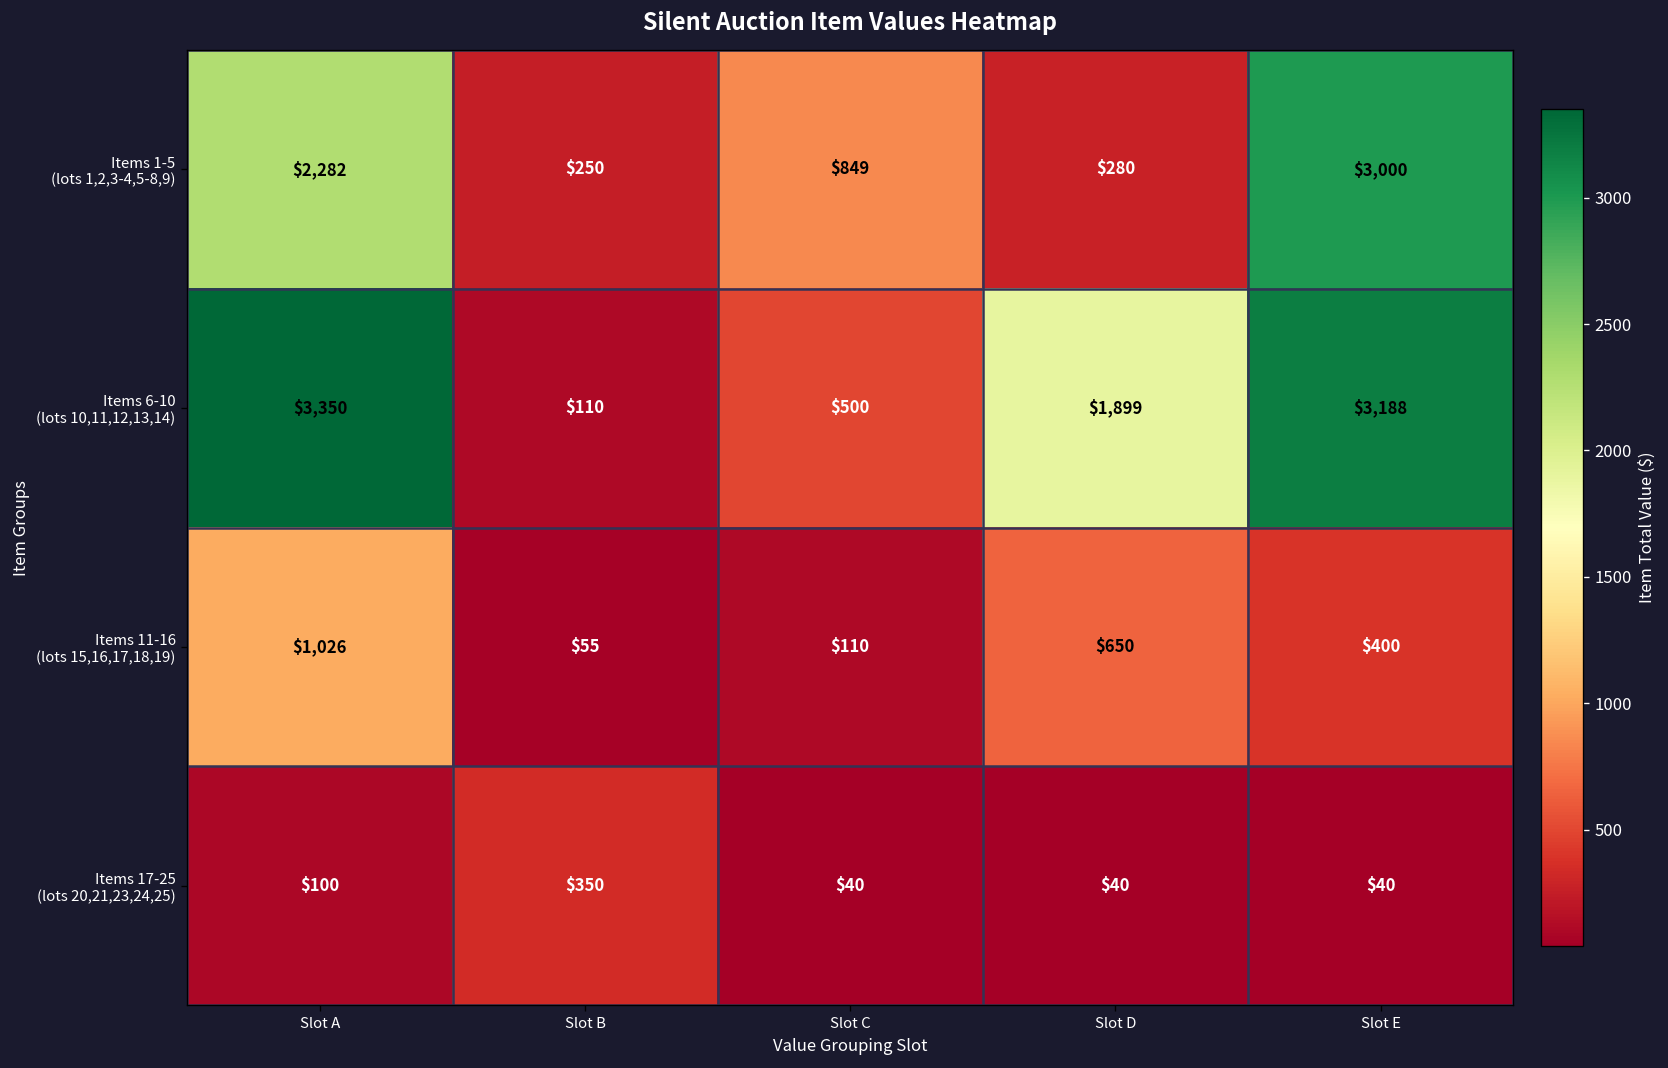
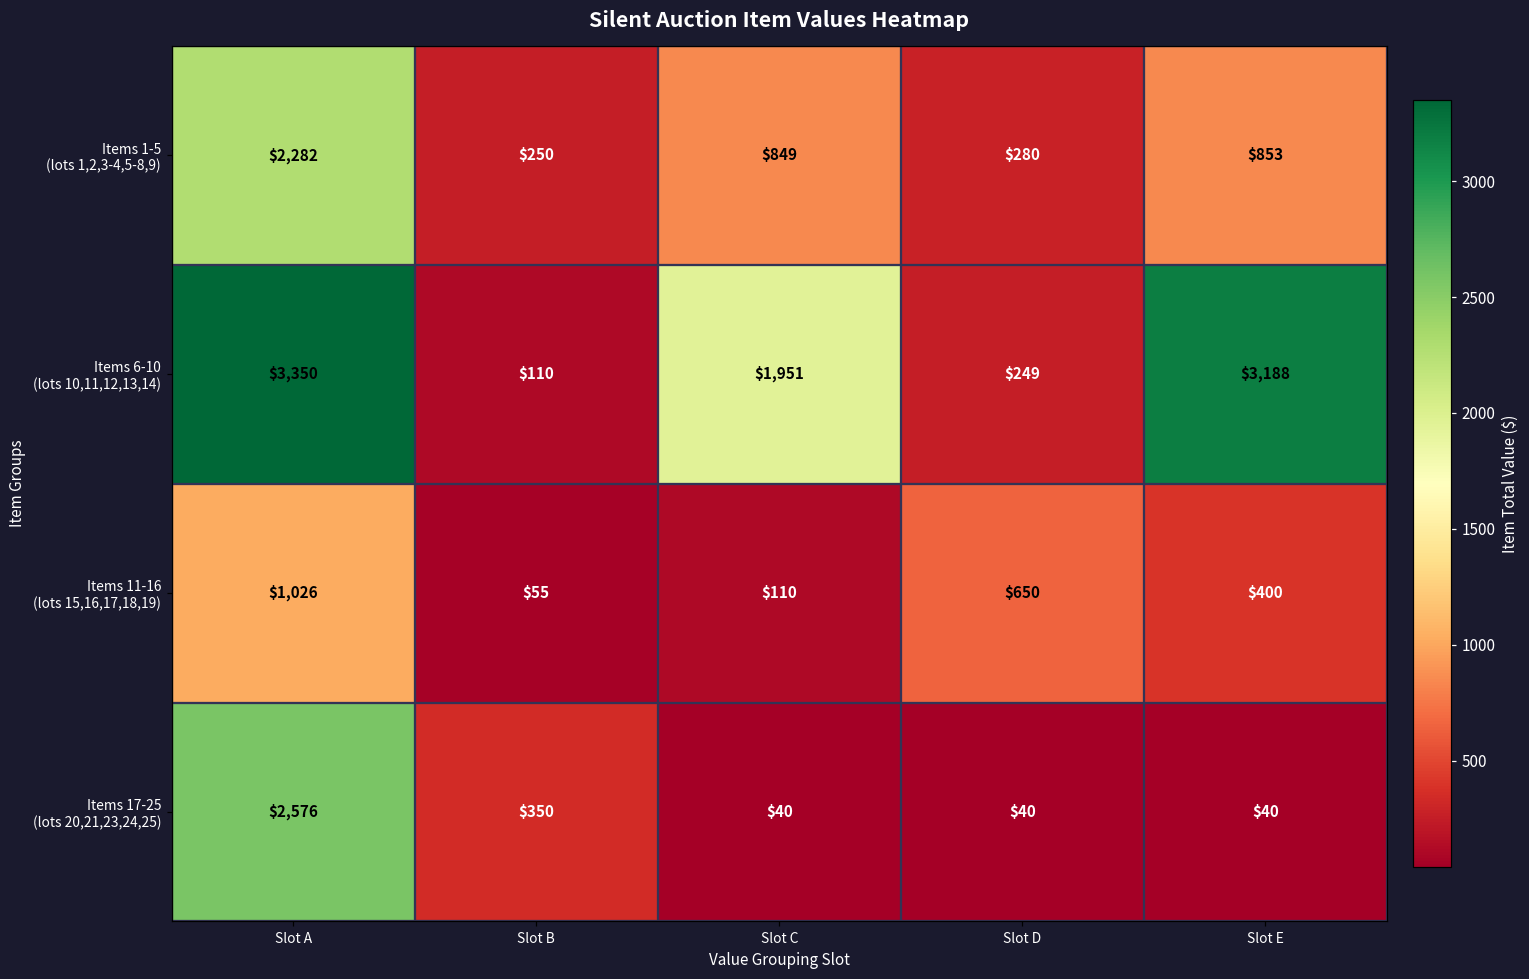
Items 1-5 (lots 1,2,3-4,5-8,9), Slot E: $3,000 -> $853
Items 6-10 (lots 10,11,12,13,14), Slot C: $500 -> $1,951
Items 6-10 (lots 10,11,12,13,14), Slot D: $1,899 -> $249
Items 17-25 (lots 20,21,23,24,25), Slot A: $100 -> $2,576
